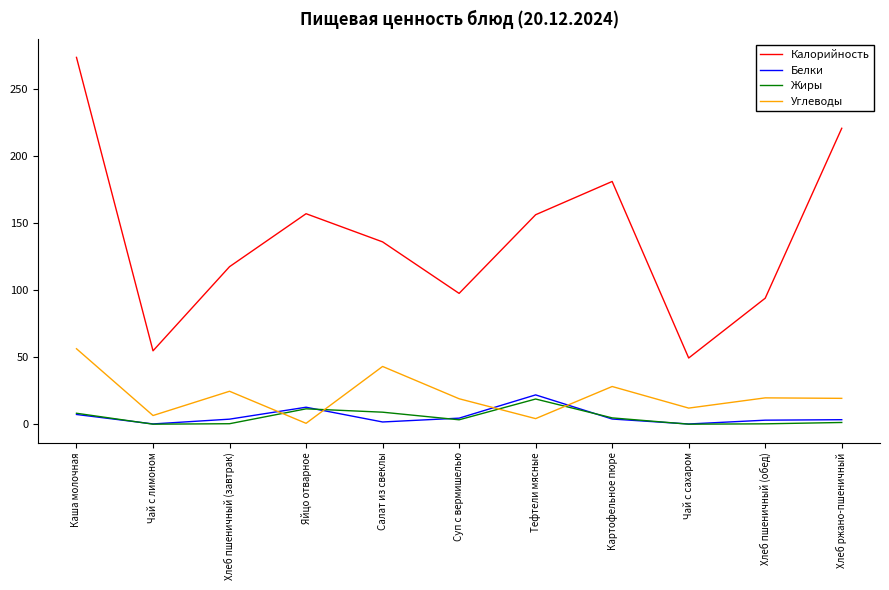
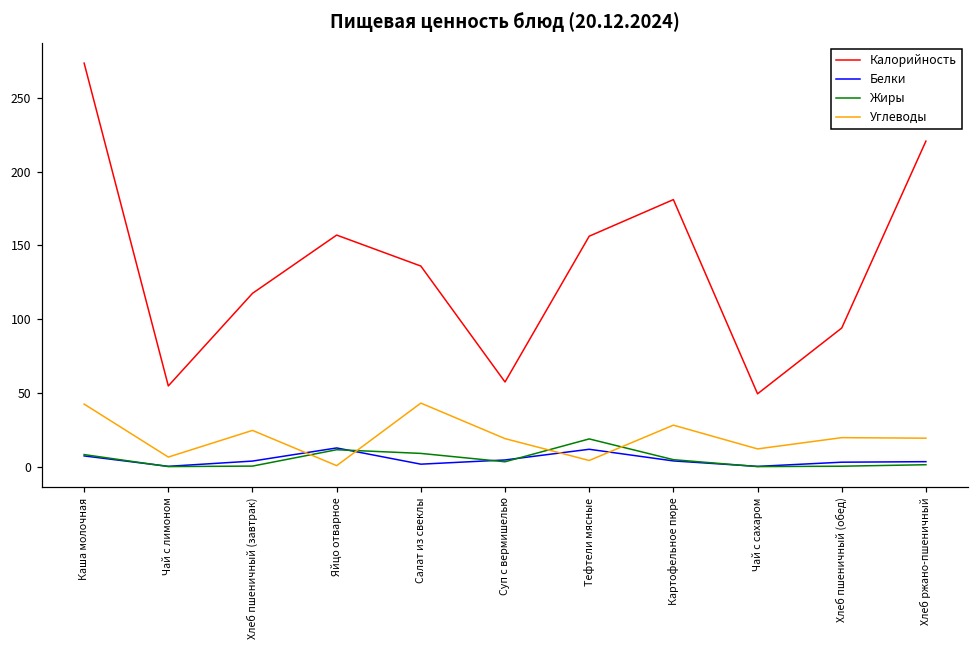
Углеводы, Каша молочная: 56 -> 42
Калорийность, Суп с вермишелью: 98 -> 57
Белки, Тефтели мясные: 22 -> 12
